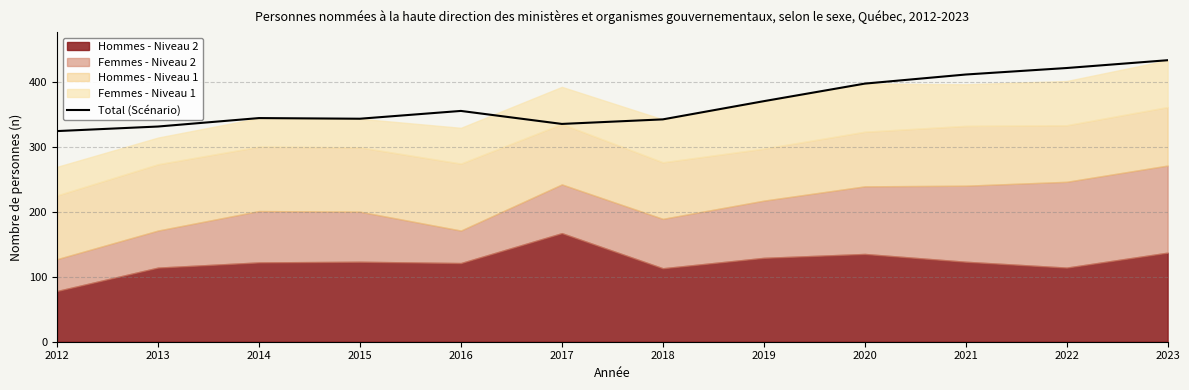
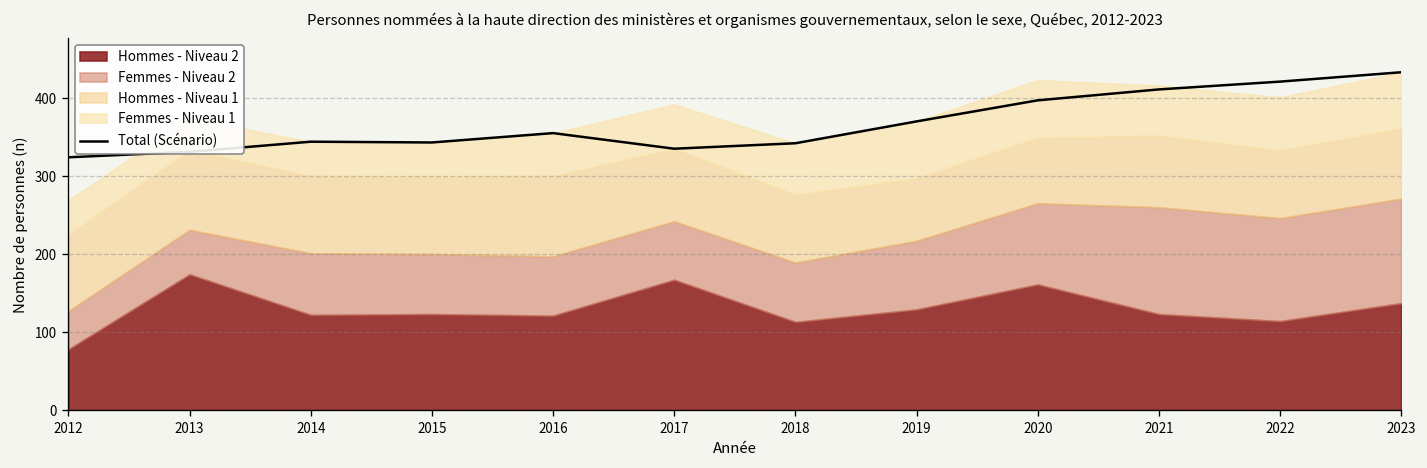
Hommes - Niveau 2, 2013: 110 -> 170
Femmes - Niveau 2, 2016: 50 -> 80
Hommes - Niveau 2, 2020: 140 -> 160
Femmes - Niveau 2, 2021: 120 -> 140
